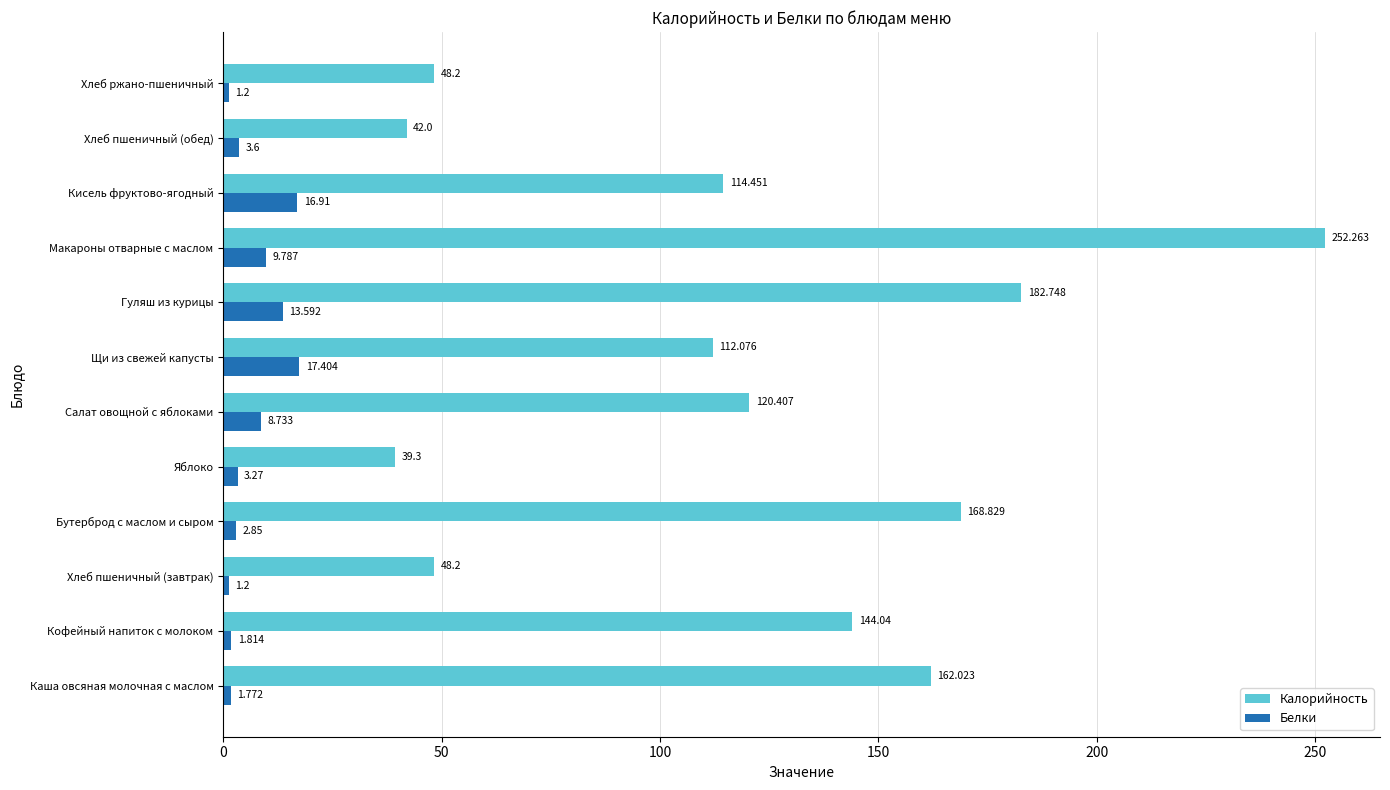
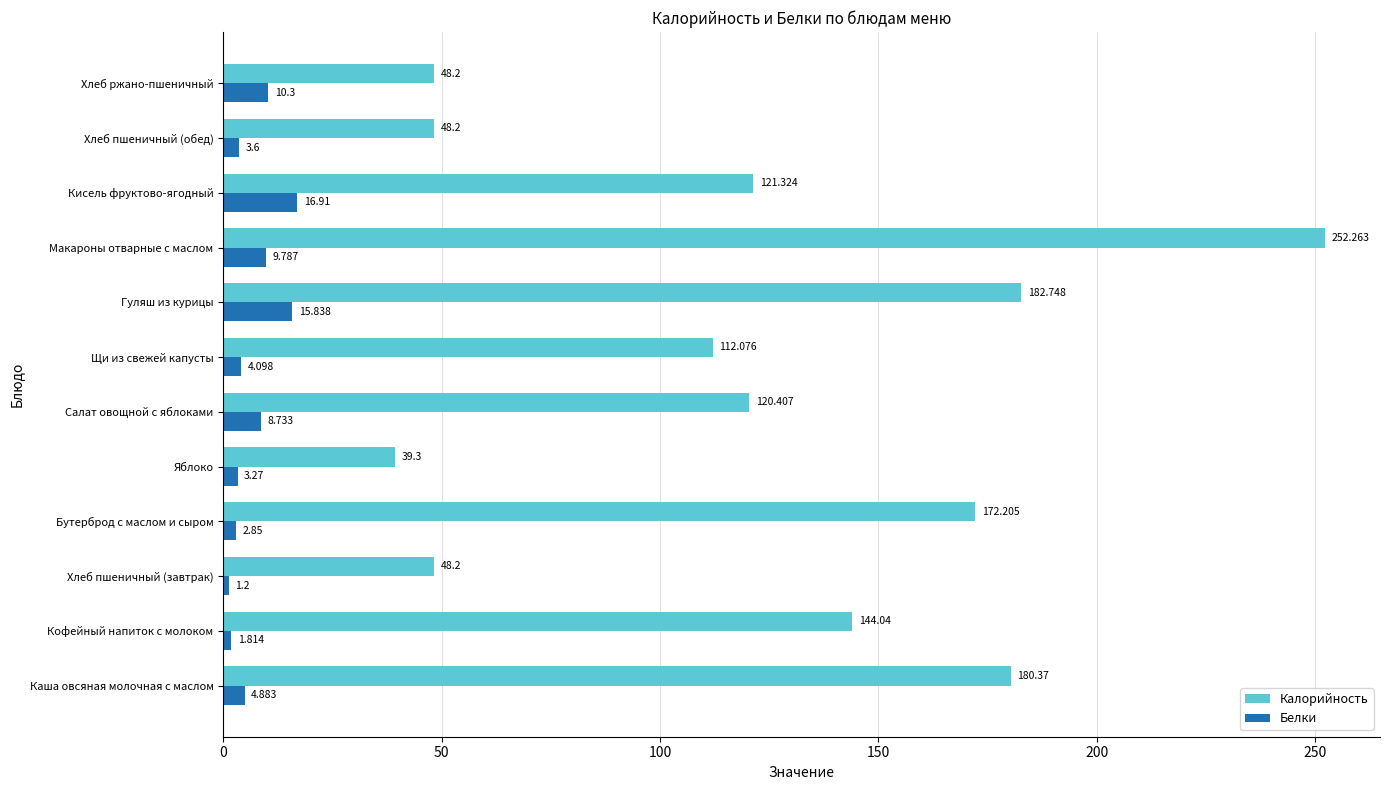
Белки, Хлеб ржано-пшеничный: 1.2 -> 10.3
Калорийность, Хлеб пшеничный (обед): 42.0 -> 48.2
Калорийность, Кисель фруктово-ягодный: 114.451 -> 121.324
Белки, Гуляш из курицы: 13.592 -> 15.838
Белки, Щи из свежей капусты: 17.404 -> 4.098
Калорийность, Бутерброд с маслом и сыром: 168.829 -> 172.205
Калорийность, Каша овсяная молочная с маслом: 162.023 -> 180.37
Белки, Каша овсяная молочная с маслом: 1.772 -> 4.883
